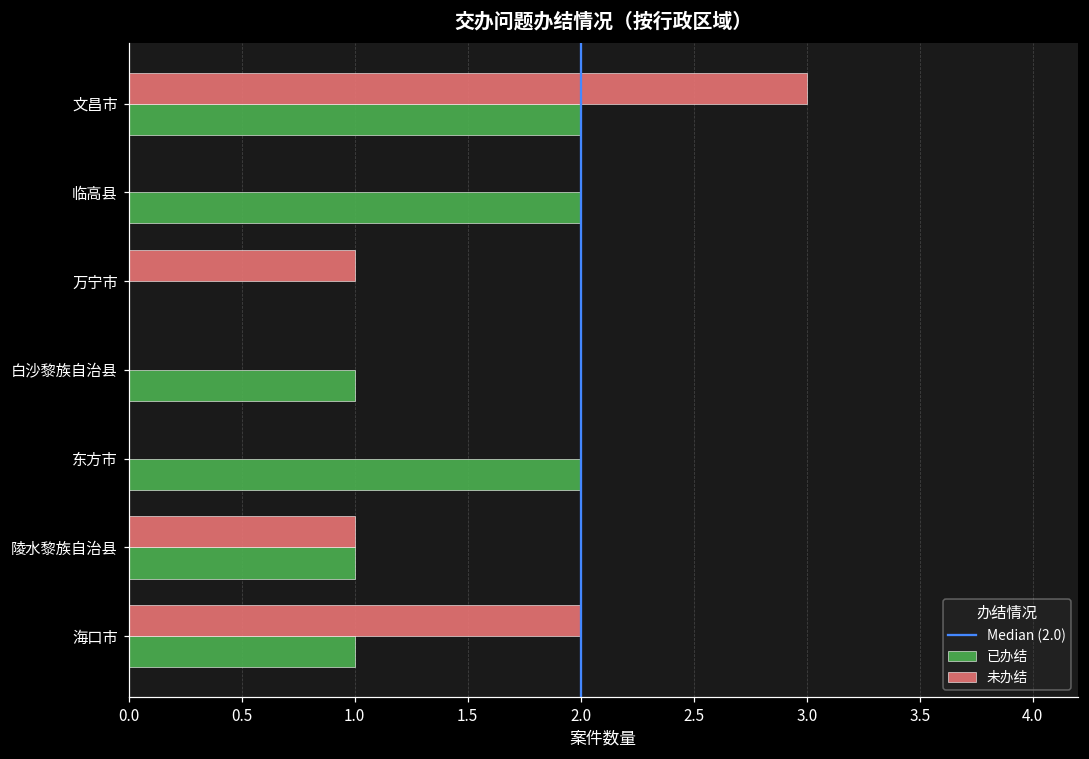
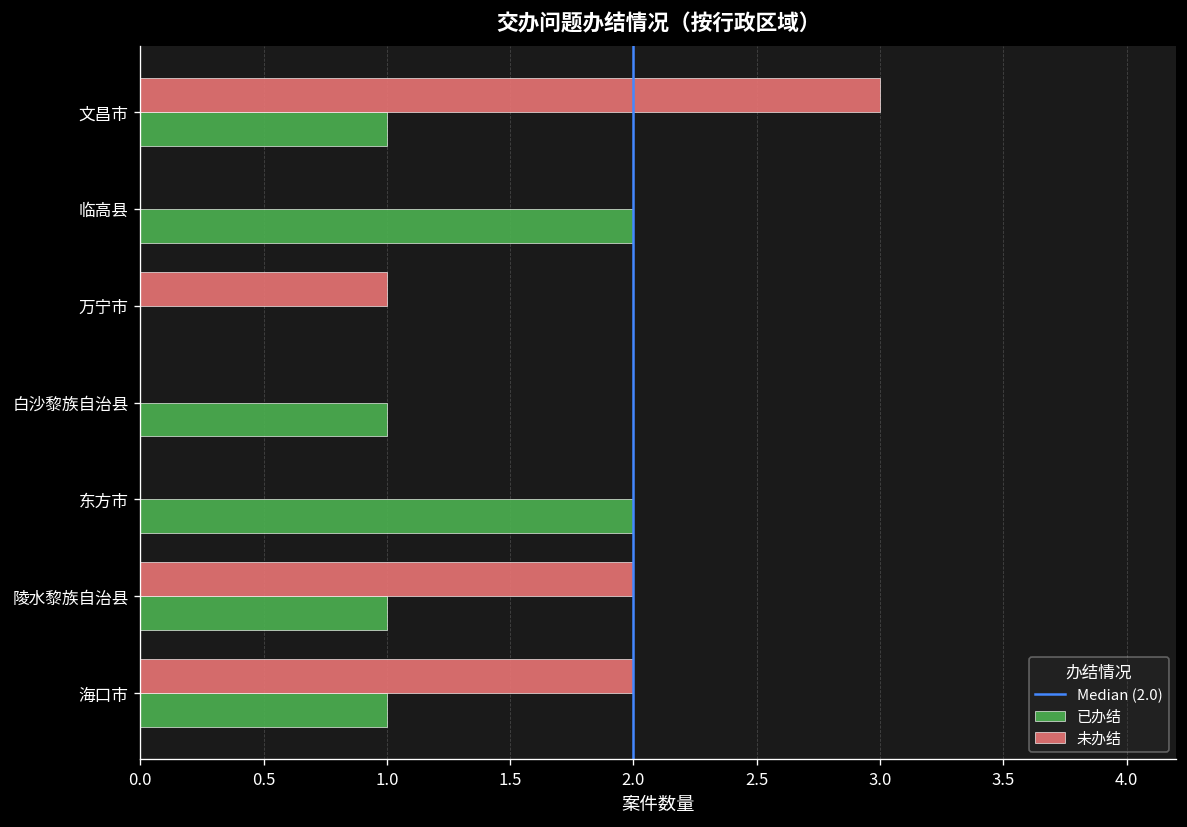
已办结, 文昌市: 2 -> 1
未办结, 陵水黎族自治县: 1 -> 2
